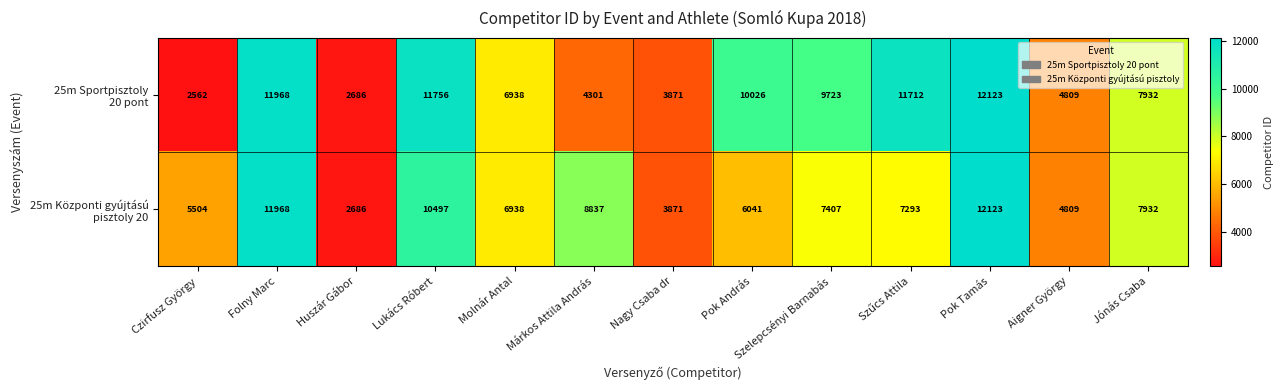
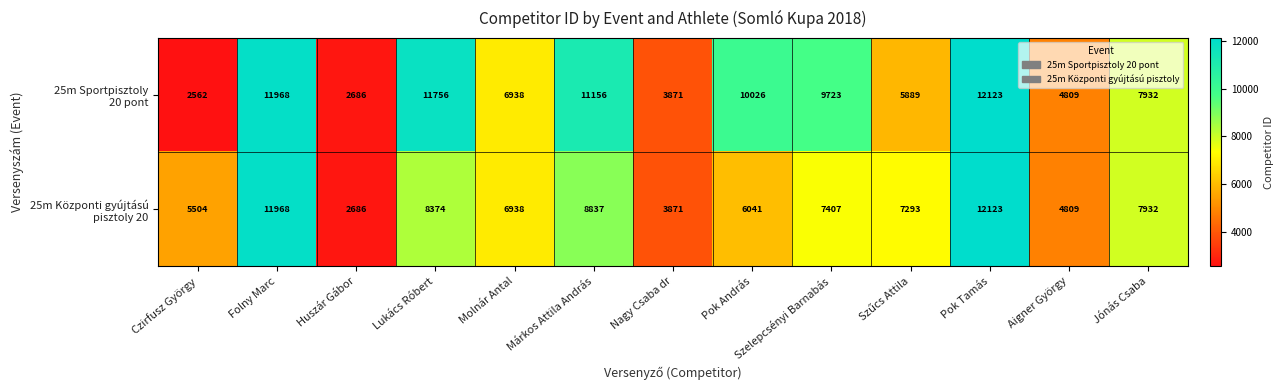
25m Sportpisztoly 20 pont, Márkos Attila András: 4301 -> 11156
25m Sportpisztoly 20 pont, Szűcs Attila: 11712 -> 5889
25m Központi gyújtású pisztoly 20, Lukács Róbert: 10497 -> 8374
